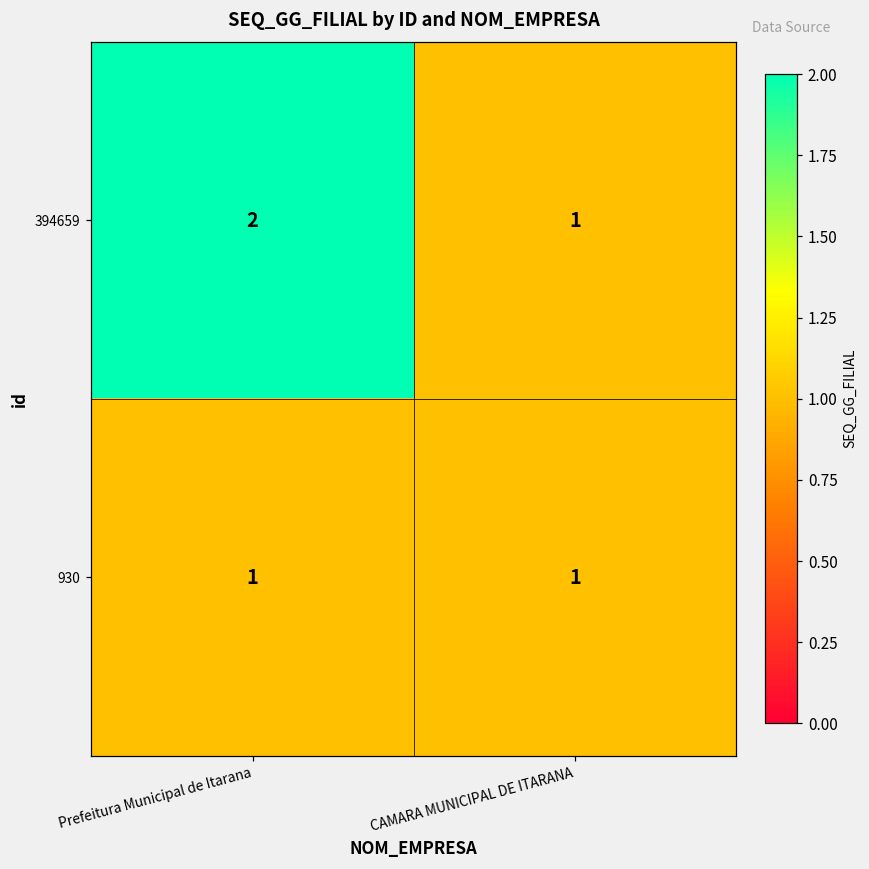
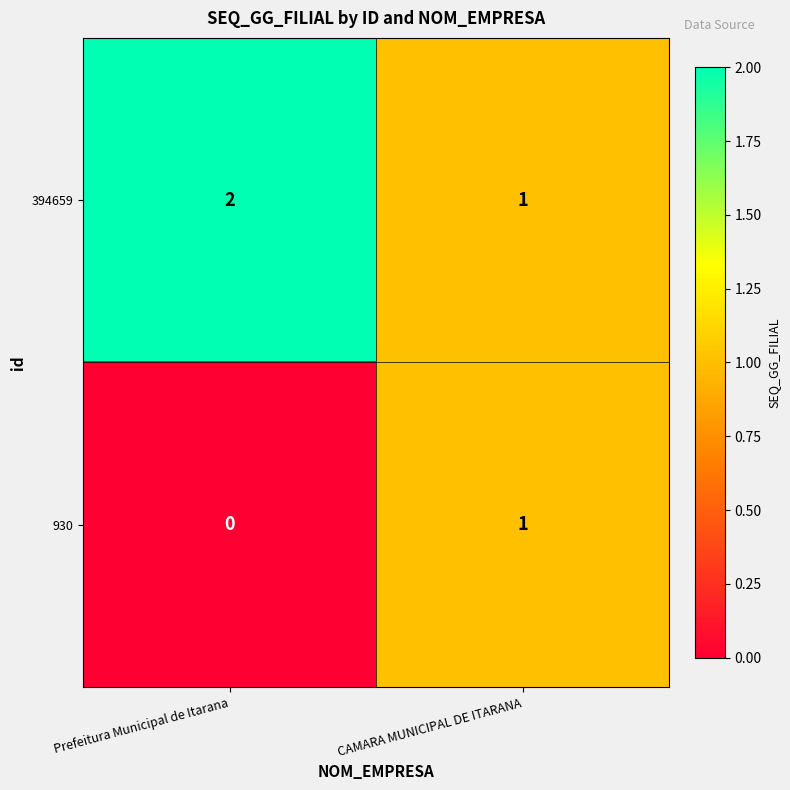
930, Prefeitura Municipal de Itarana: 1 -> 0
